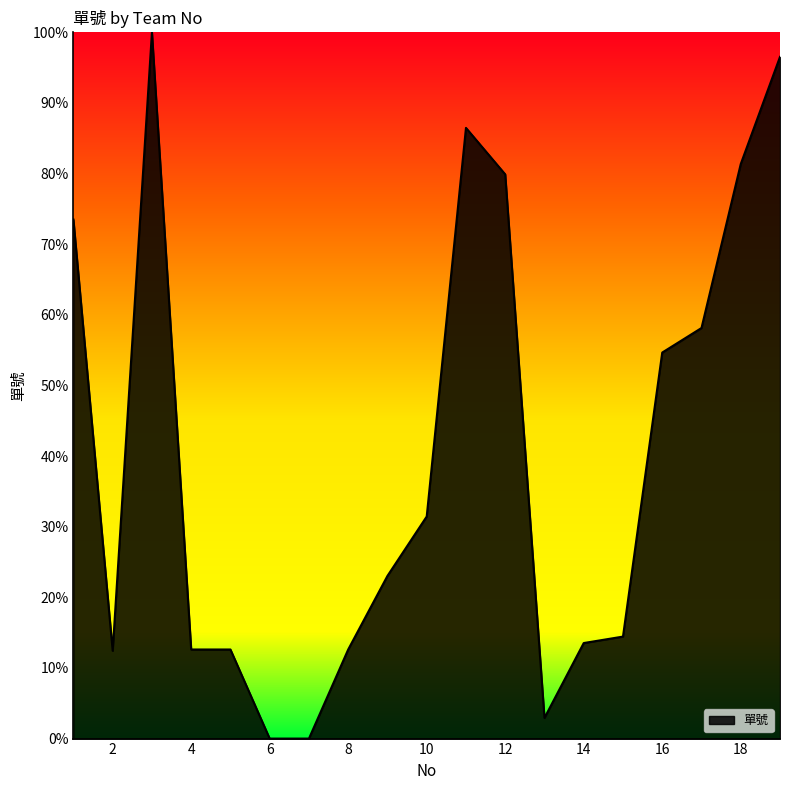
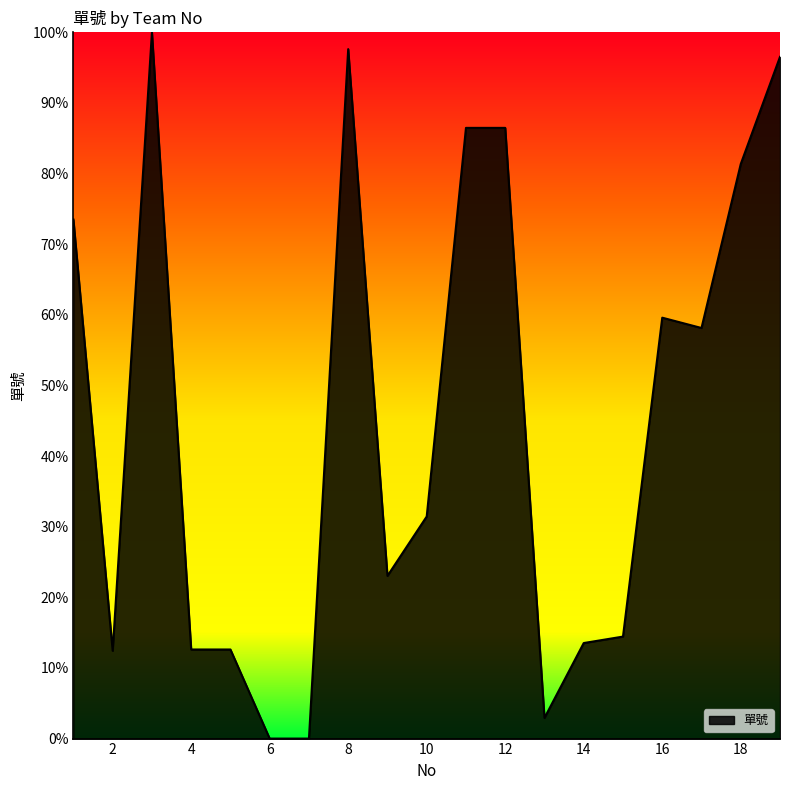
8: 13% -> 98%
12: 80% -> 86%
16: 55% -> 60%
